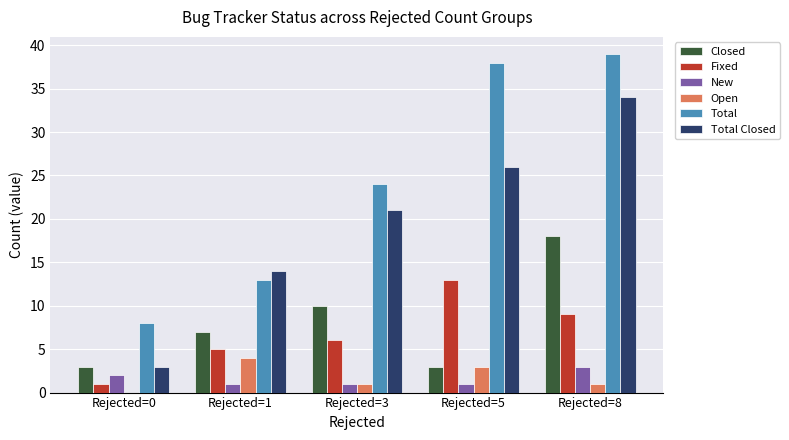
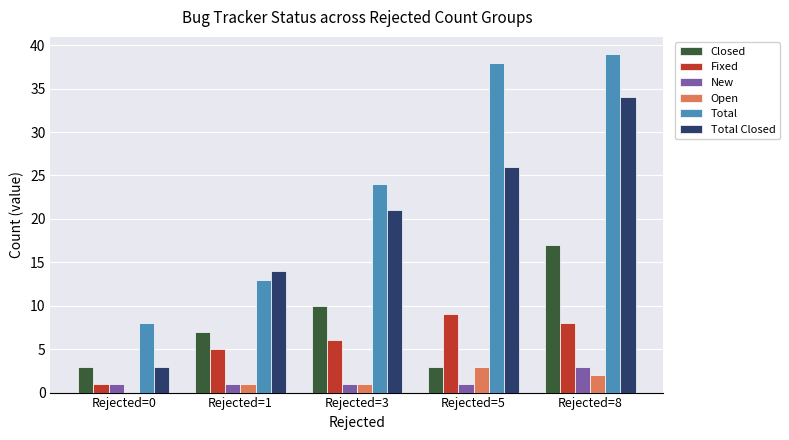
New, Rejected=0: 2 -> 1
Open, Rejected=1: 4 -> 1
Fixed, Rejected=5: 13 -> 9
Closed, Rejected=8: 18 -> 17
Fixed, Rejected=8: 9 -> 8
Open, Rejected=8: 1 -> 2
